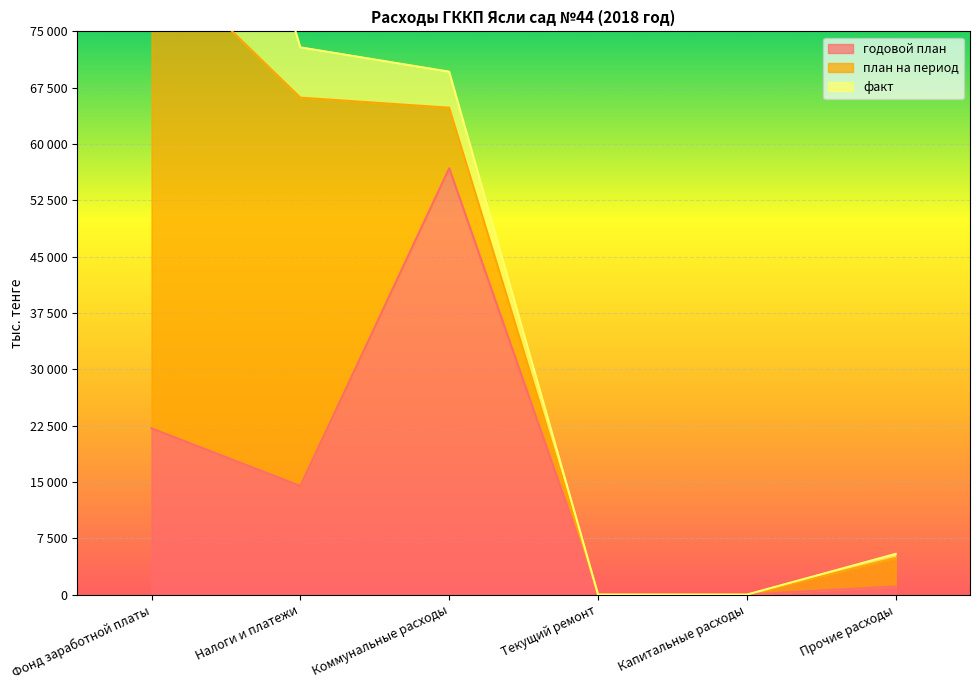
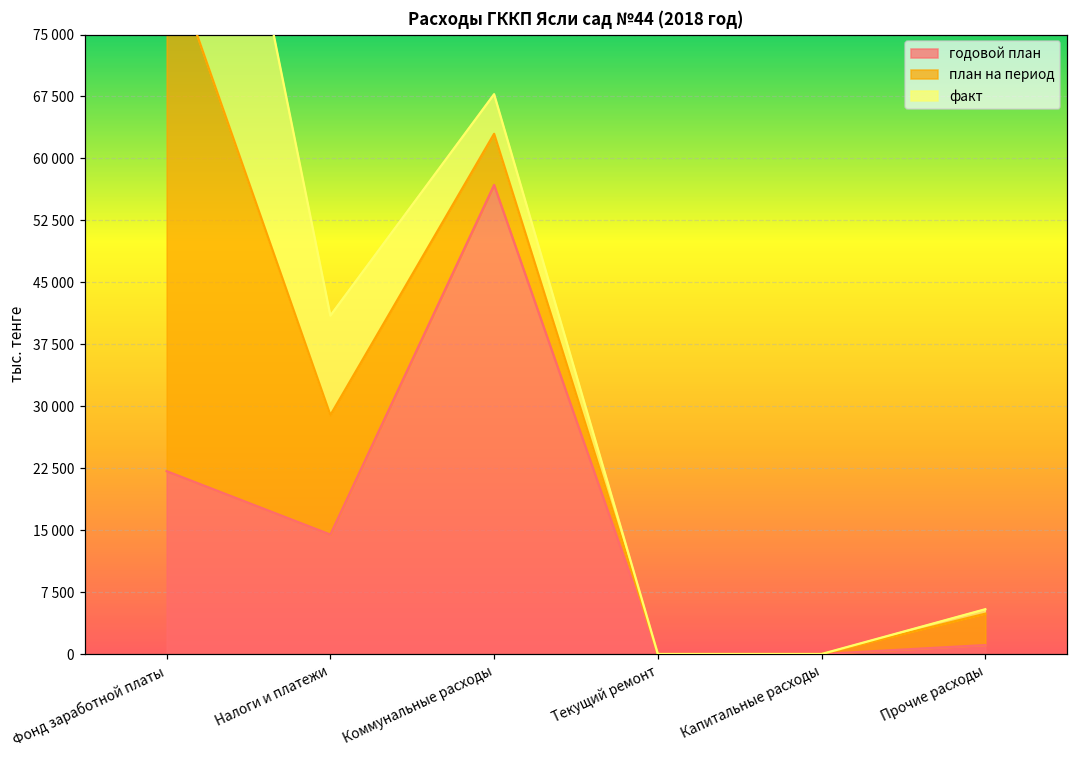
план на период, Налоги и платежи: 52000 -> 14000
факт, Налоги и платежи: 7000 -> 12000
план на период, Коммунальные расходы: 8000 -> 6000
